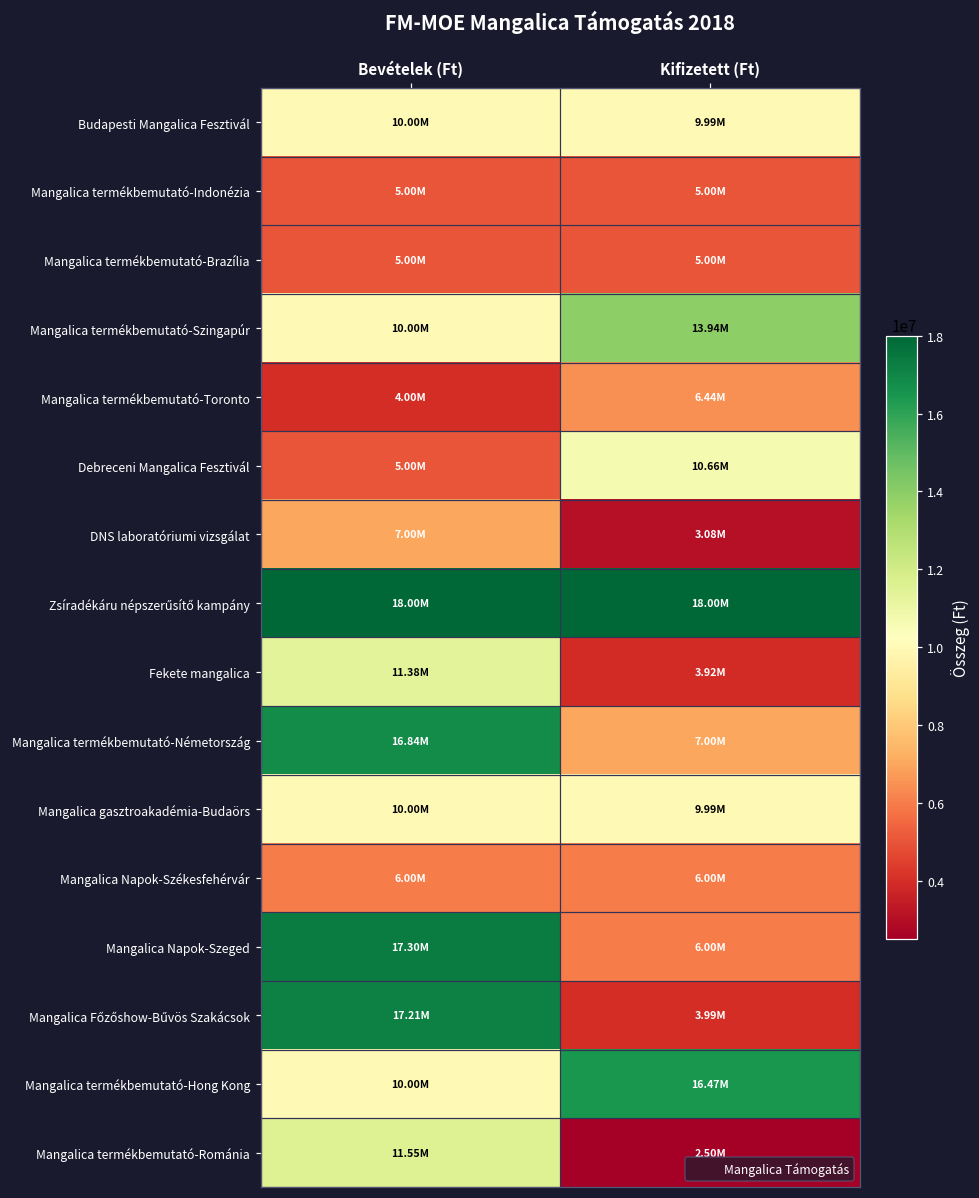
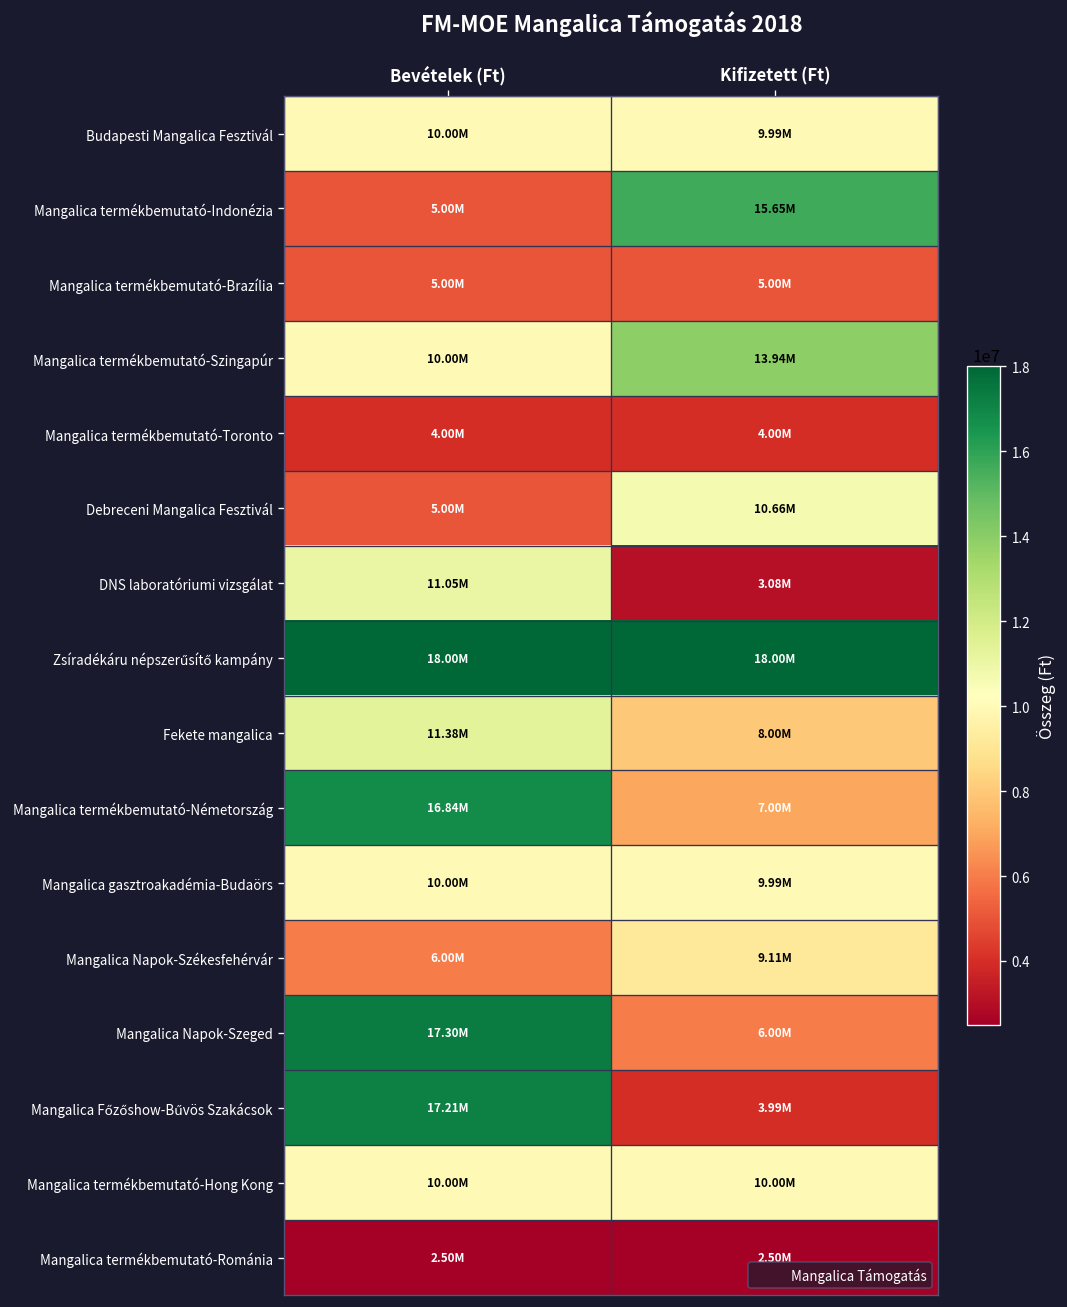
Mangalica termékbemutató-Indonézia, Kifizetett (Ft): 5.00M -> 15.65M
Mangalica termékbemutató-Toronto, Kifizetett (Ft): 6.44M -> 4.00M
DNS laboratóriumi vizsgálat, Bevételek (Ft): 7.00M -> 11.05M
Fekete mangalica, Kifizetett (Ft): 3.92M -> 8.00M
Mangalica Napok-Székesfehérvár, Kifizetett (Ft): 6.00M -> 9.11M
Mangalica termékbemutató-Hong Kong, Kifizetett (Ft): 16.47M -> 10.00M
Mangalica termékbemutató-Románia, Bevételek (Ft): 11.55M -> 2.50M
